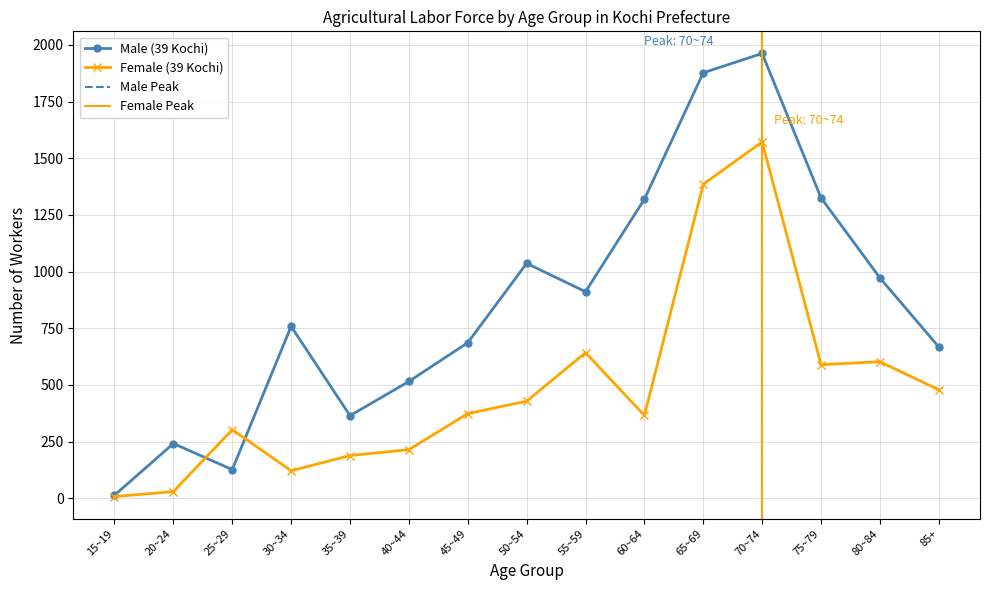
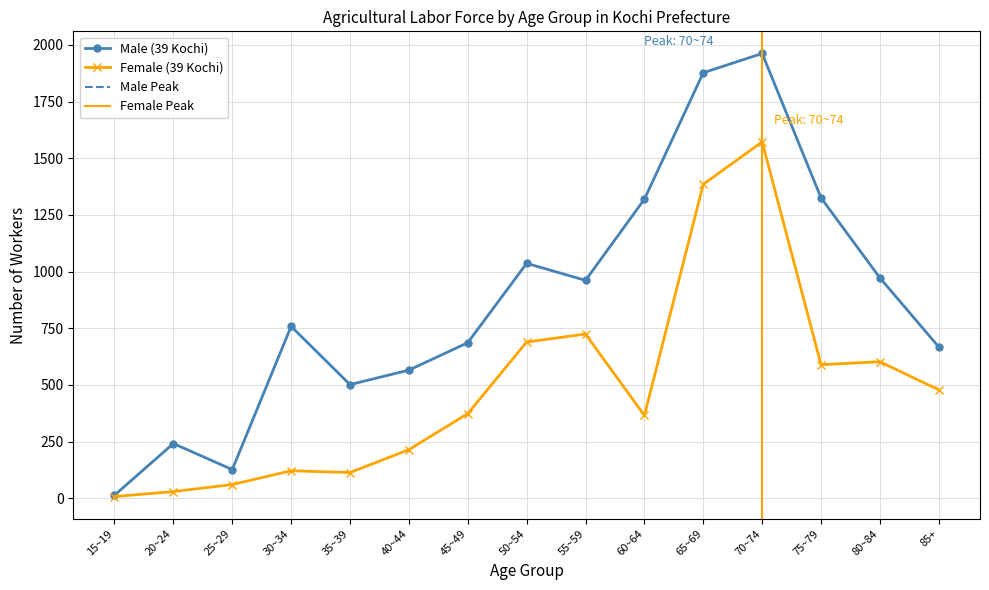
Female (39 Kochi), 25~29: 300 -> 60
Male (39 Kochi), 35~39: 360 -> 500
Female (39 Kochi), 35~39: 190 -> 110
Male (39 Kochi), 40~44: 520 -> 570
Female (39 Kochi), 50~54: 430 -> 690
Male (39 Kochi), 55~59: 910 -> 960
Female (39 Kochi), 55~59: 640 -> 720
